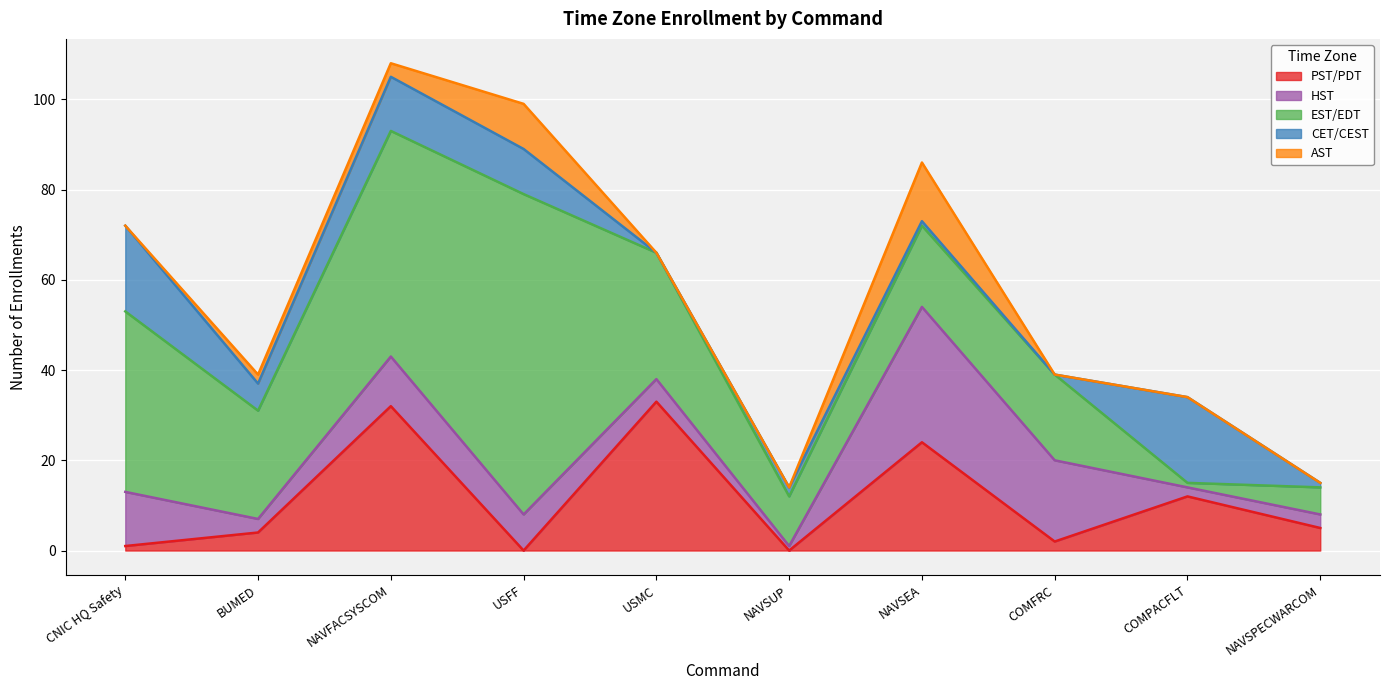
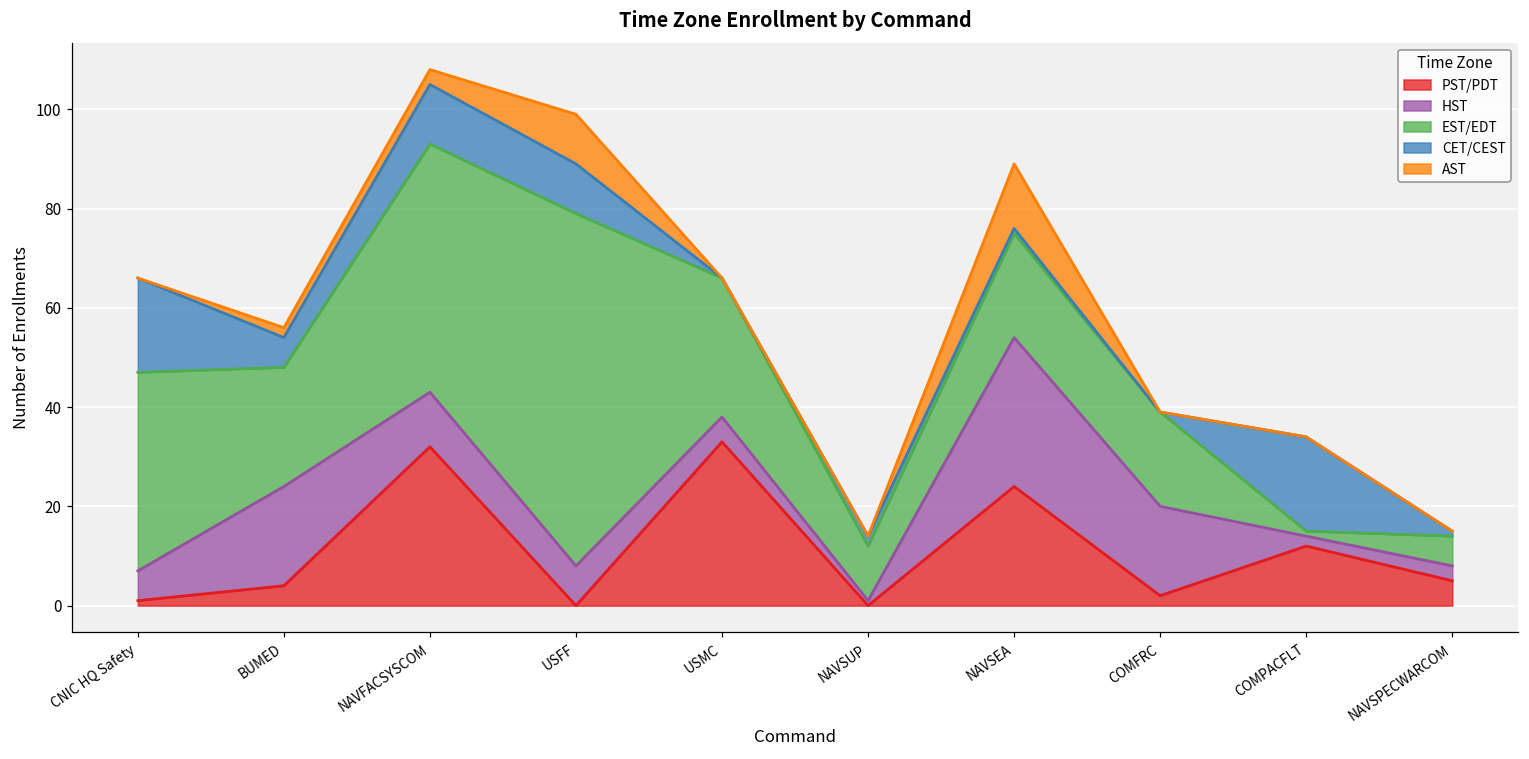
HST, CNIC HQ Safety: 12 -> 6
HST, BUMED: 3 -> 20
EST/EDT, NAVSEA: 18 -> 21
